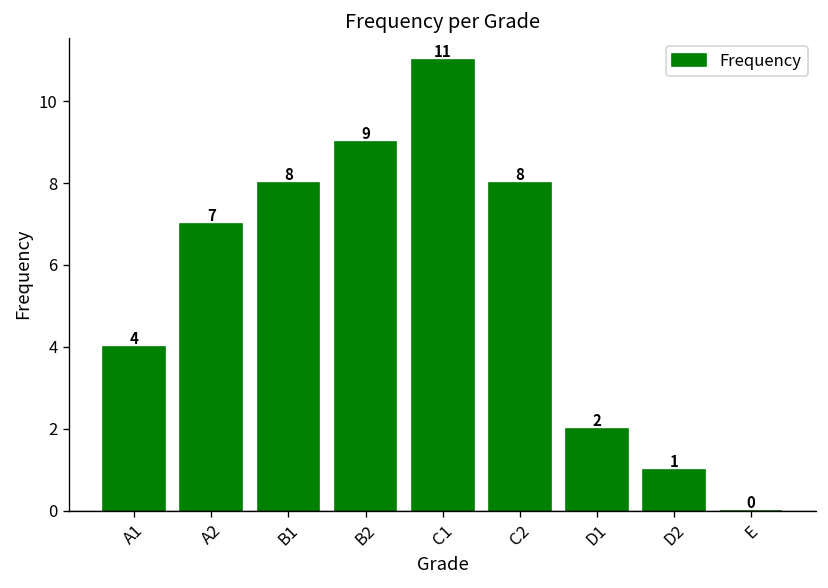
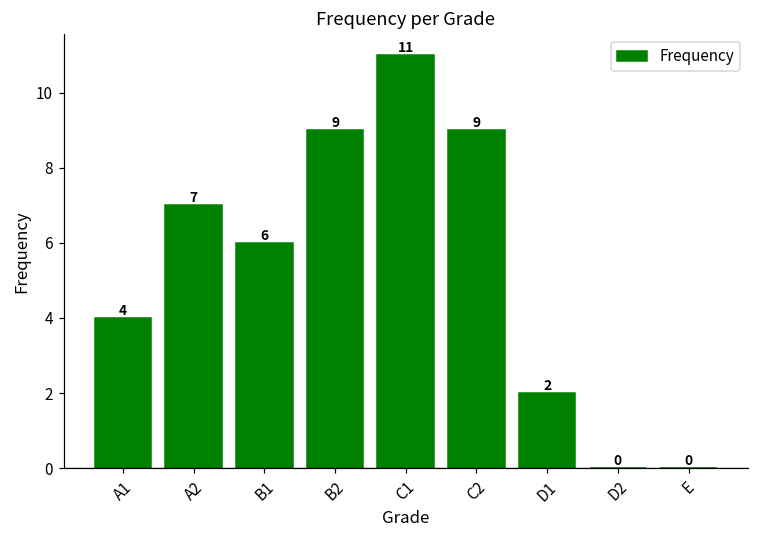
B1: 8 -> 6
C2: 8 -> 9
D2: 1 -> 0
